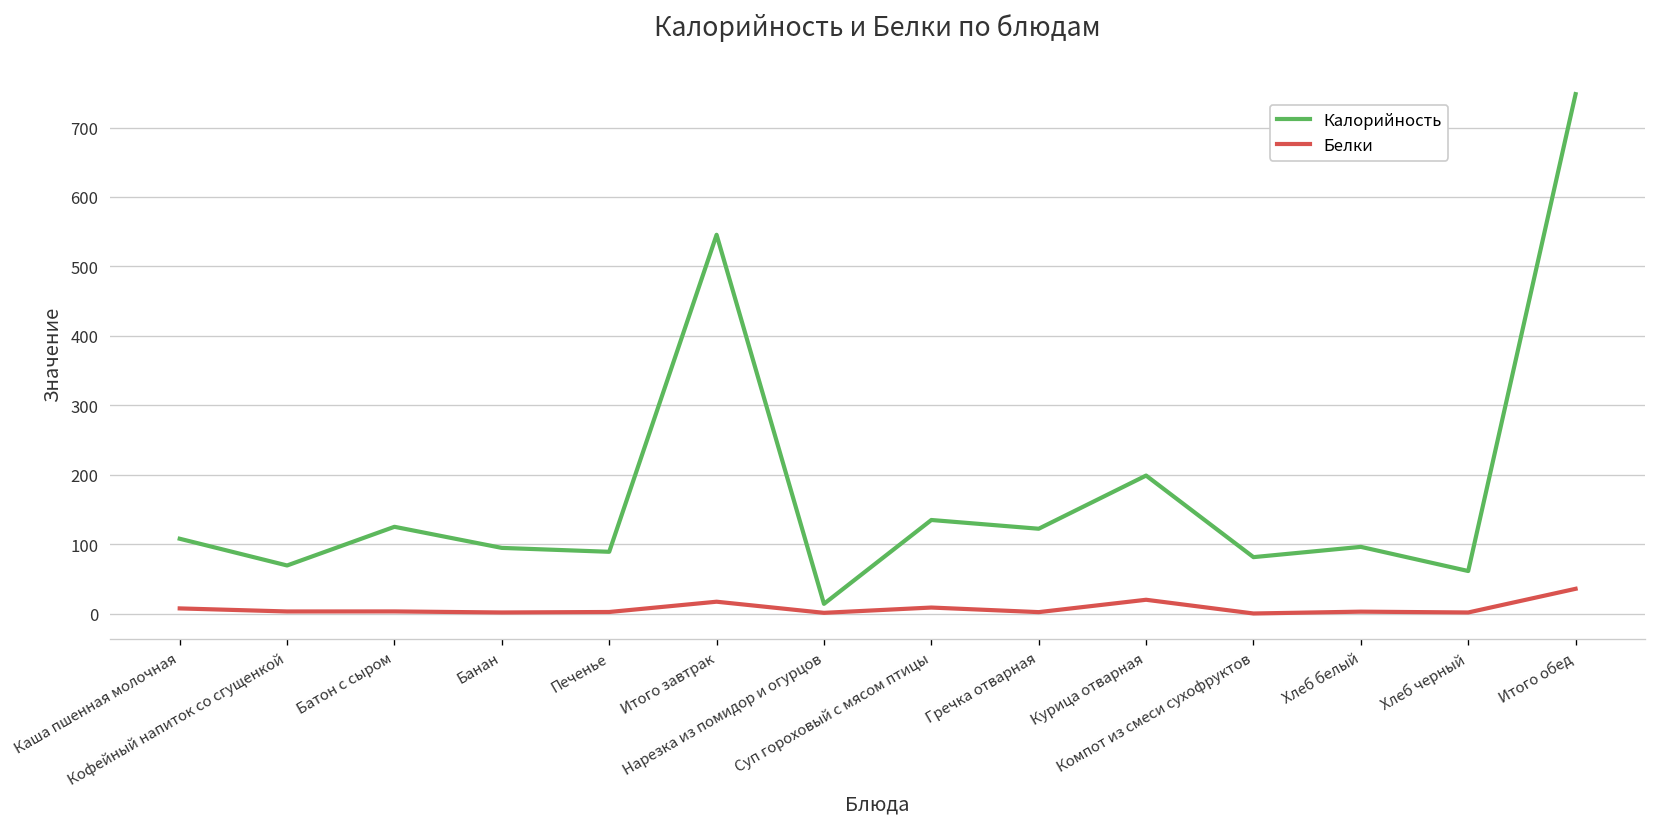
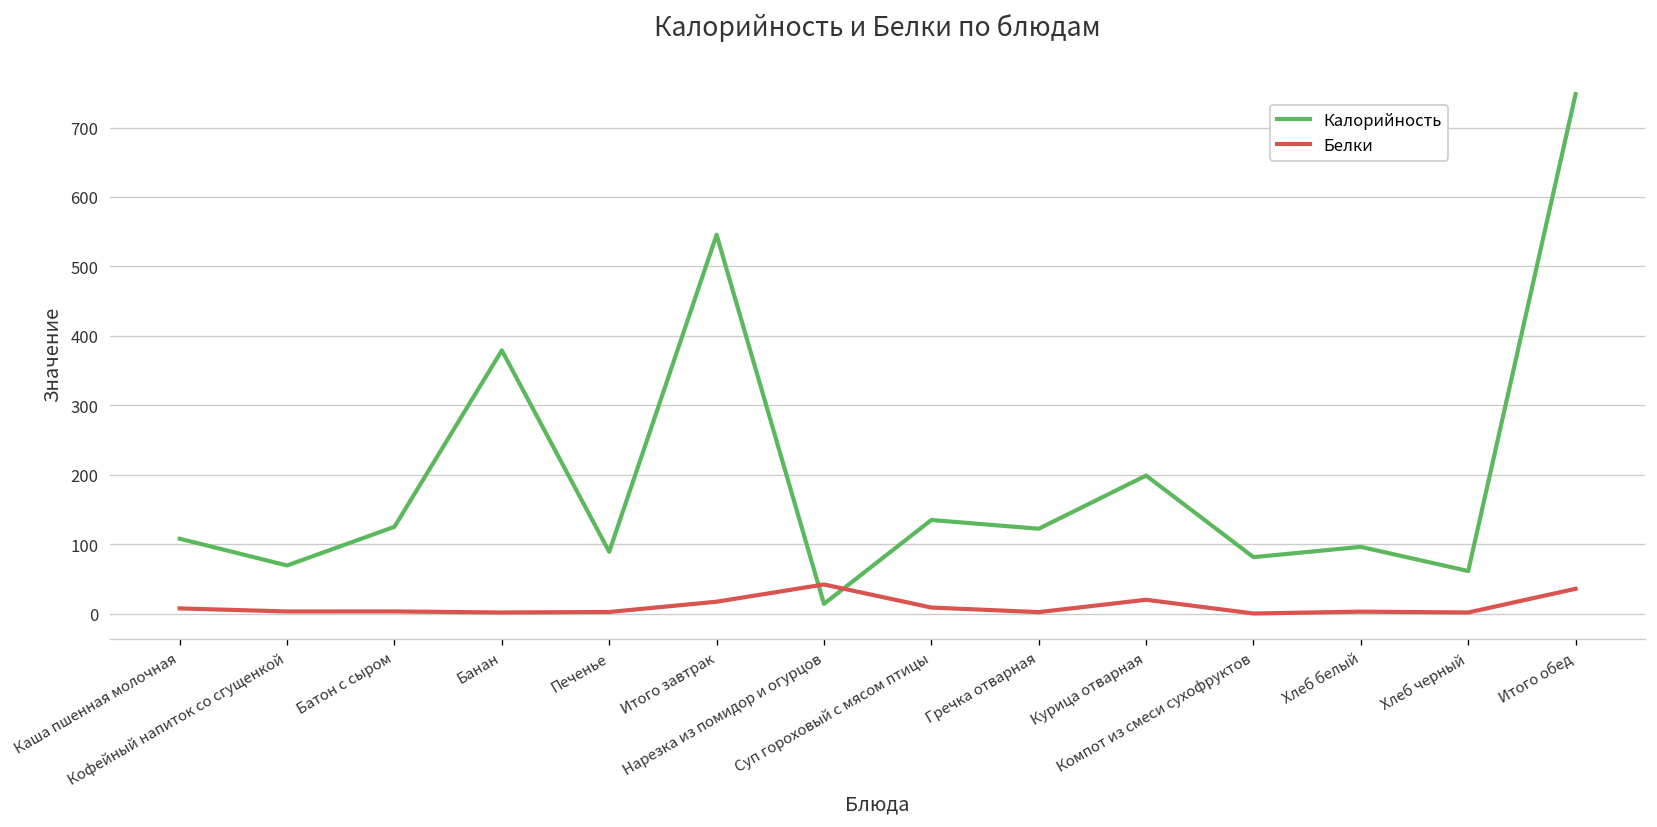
Калорийность, Банан: 90 -> 380
Белки, Нарезка из помидор и огурцов: 0 -> 40
